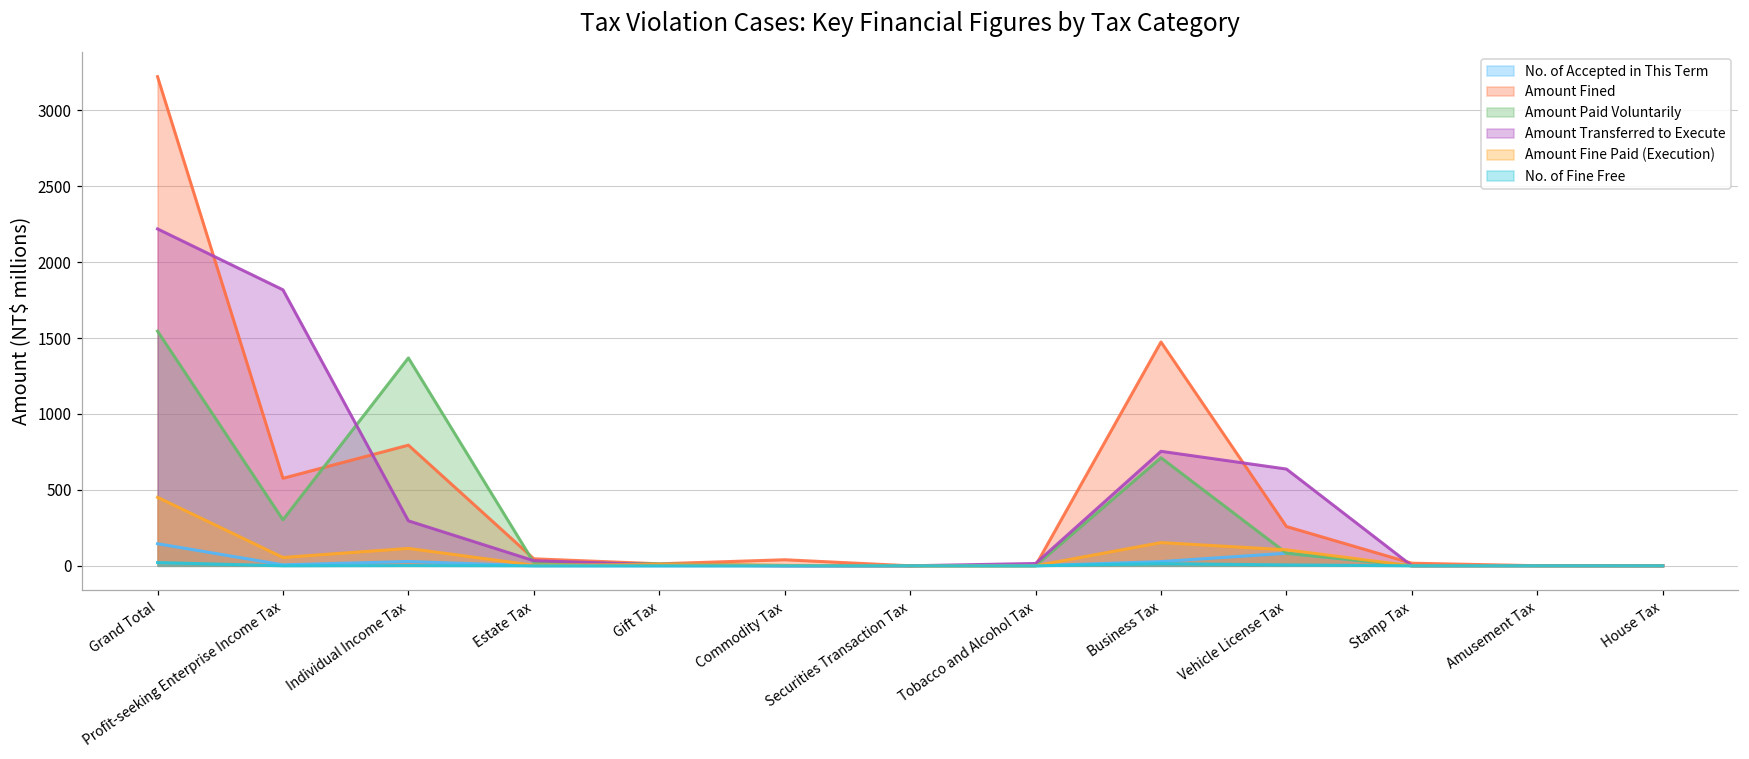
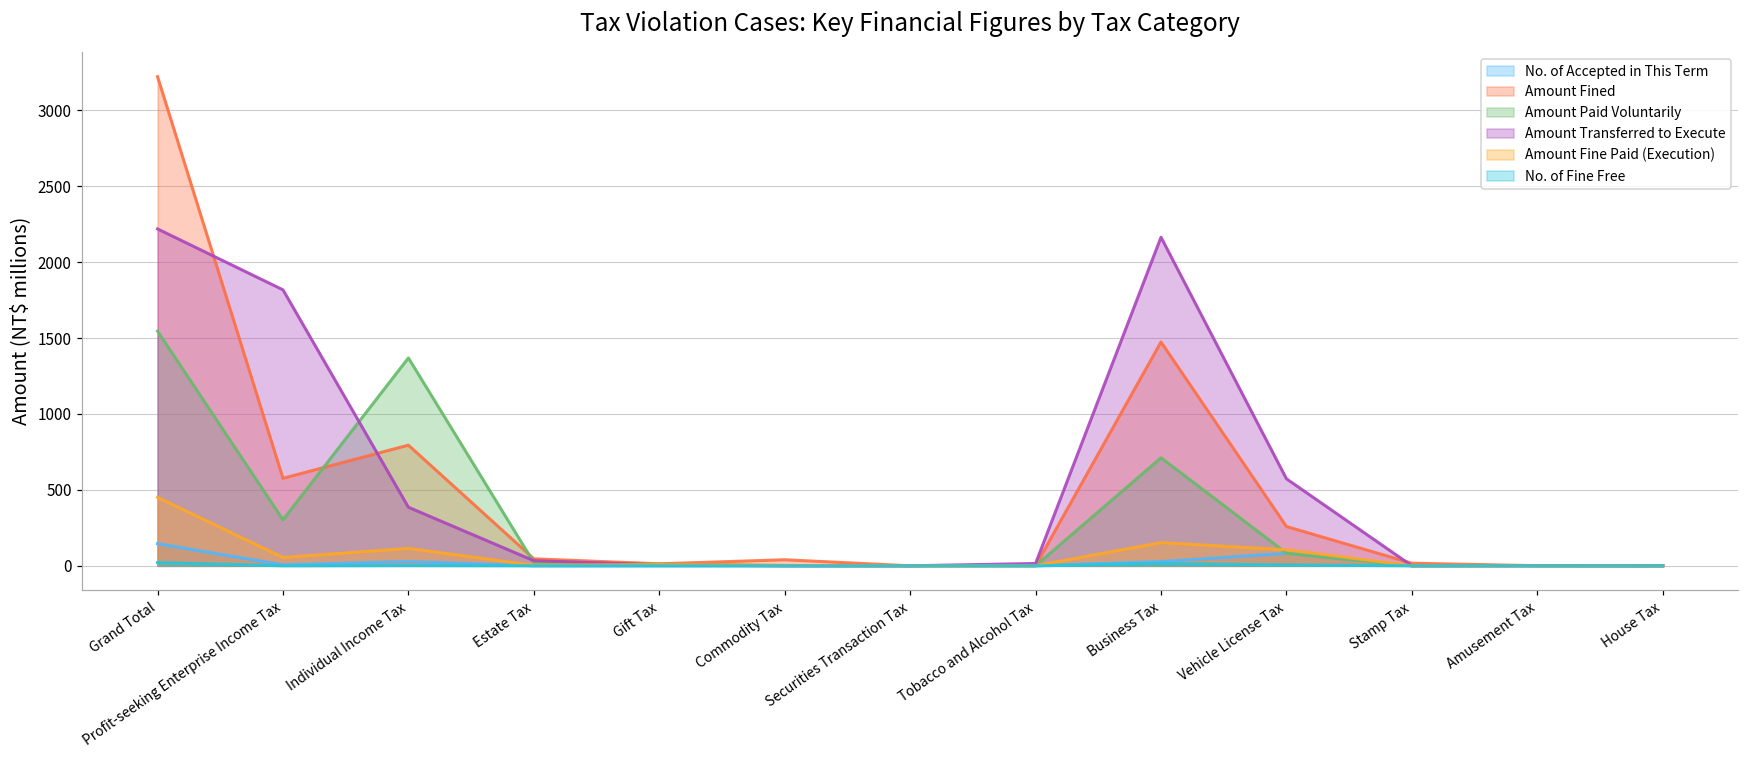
Amount Transferred to Execute, Individual Income Tax: 300 -> 390
Amount Transferred to Execute, Business Tax: 750 -> 2160
Amount Transferred to Execute, Vehicle License Tax: 640 -> 570
